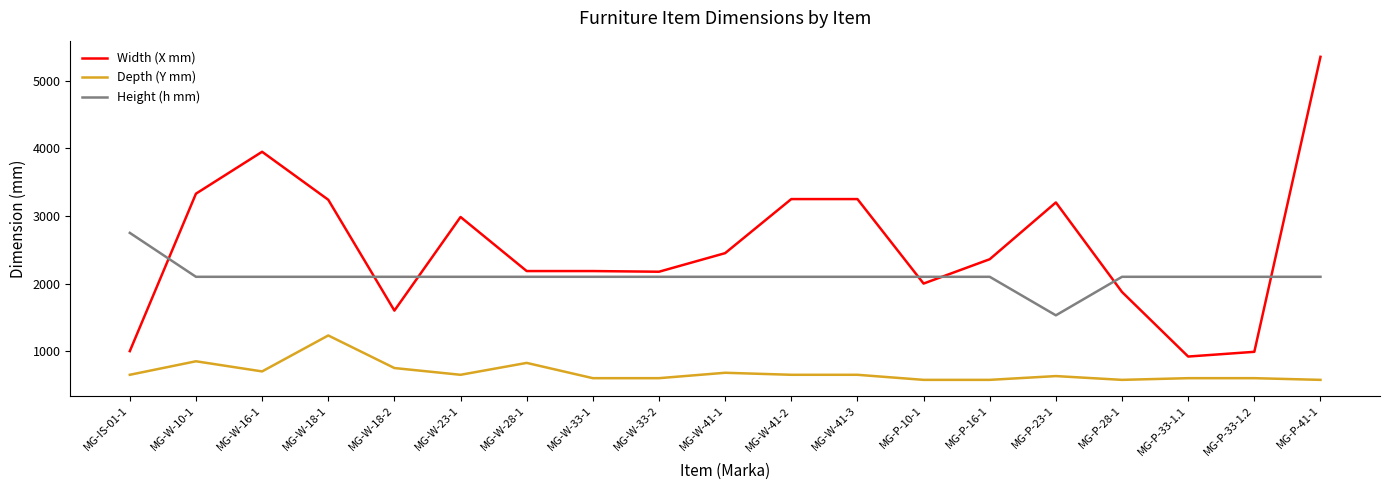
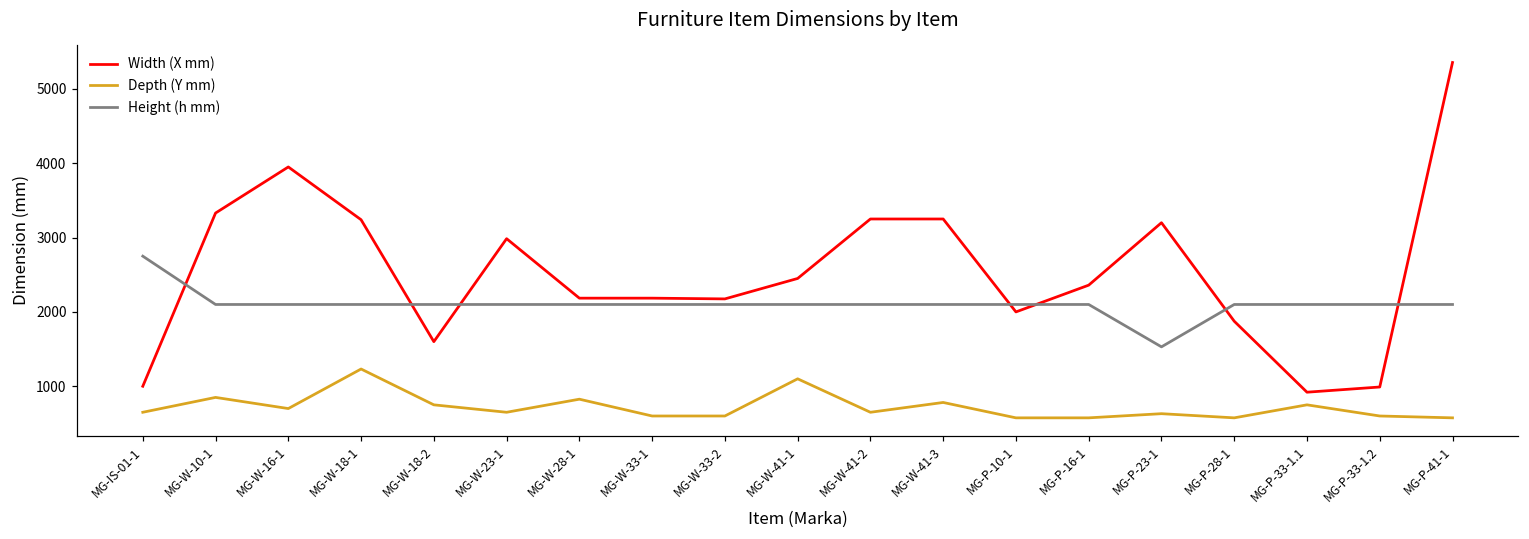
Depth (Y mm), MG-W-41-1: 700 -> 1100
Depth (Y mm), MG-W-41-3: 700 -> 800
Depth (Y mm), MG-P-33-1.1: 600 -> 800
